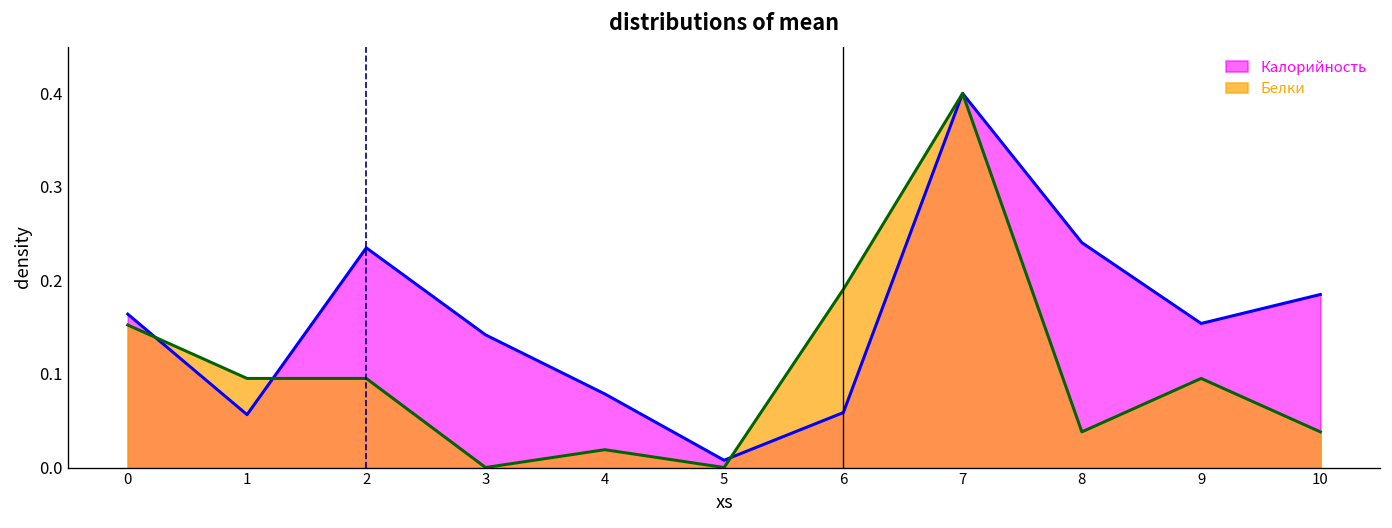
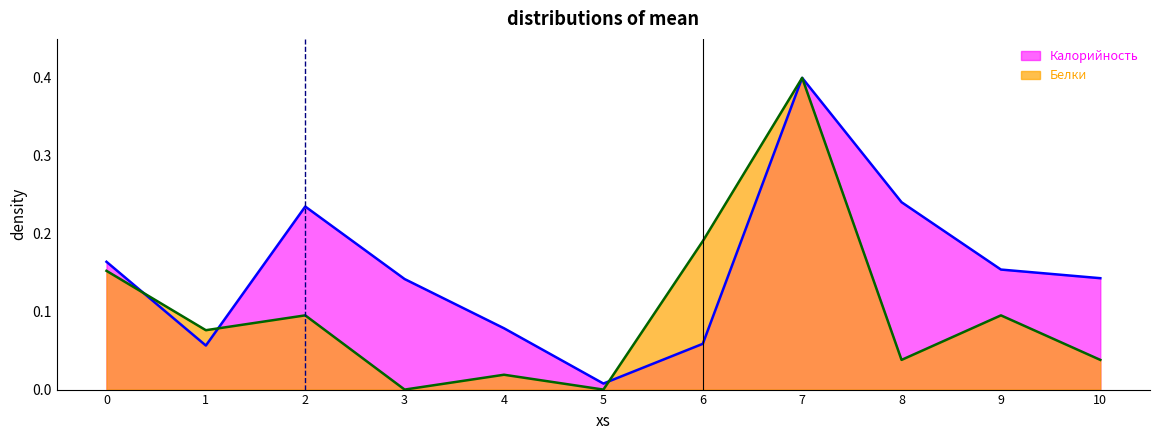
Белки, 1: 0.10 -> 0.08
Калорийность, 10: 0.19 -> 0.14
